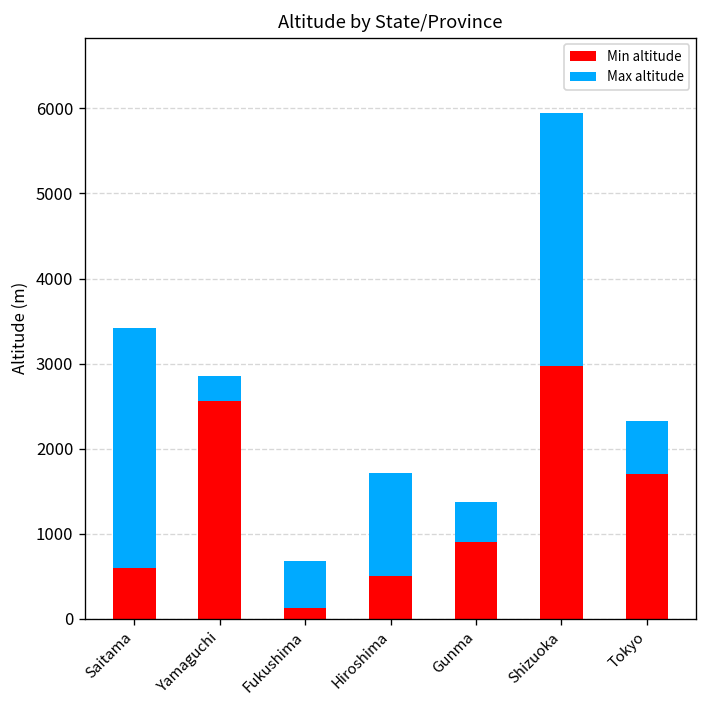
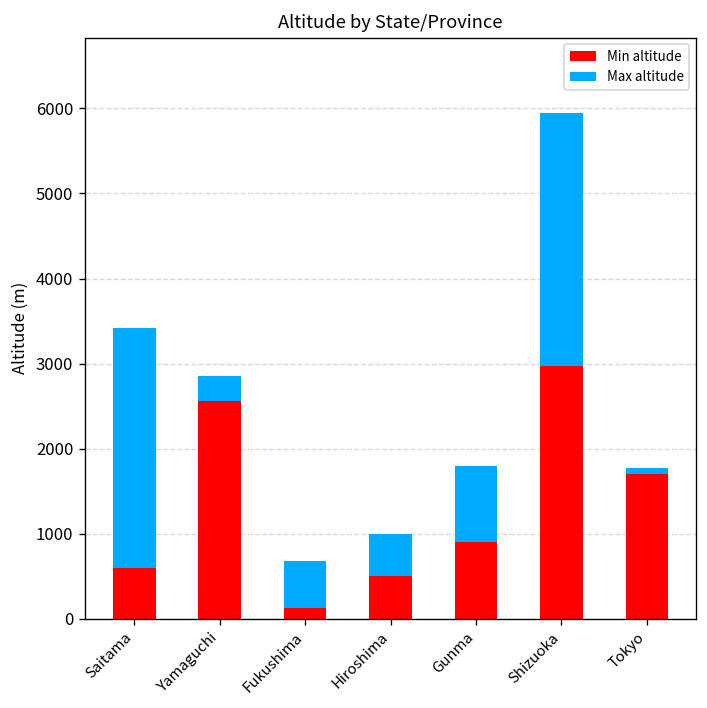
Max altitude, Hiroshima: 1200 -> 500
Max altitude, Gunma: 500 -> 900
Max altitude, Tokyo: 600 -> 100
